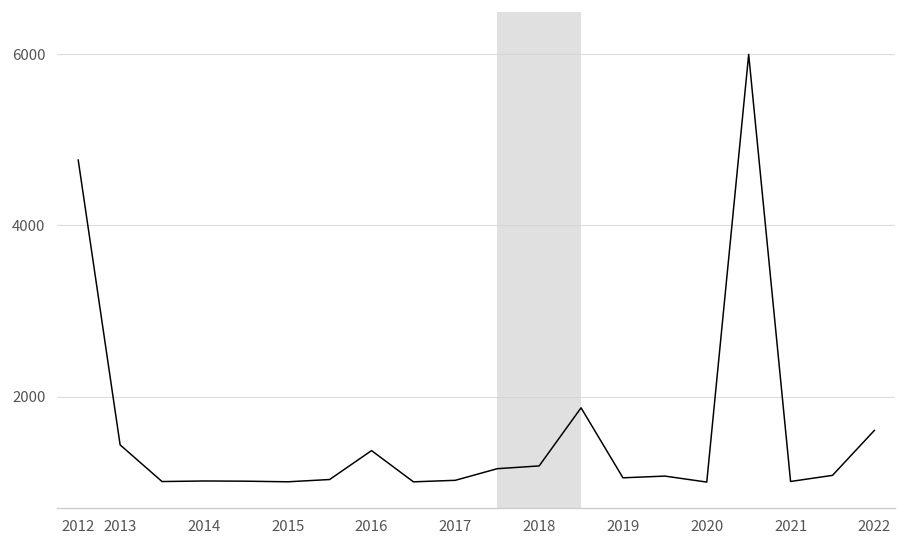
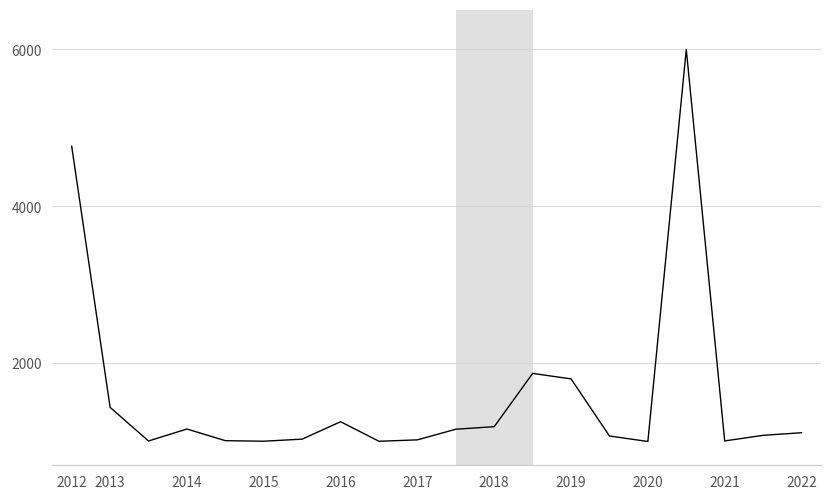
2014: 1000 -> 1200
2016: 1400 -> 1300
2019: 1000 -> 1800
2022: 1600 -> 1100
